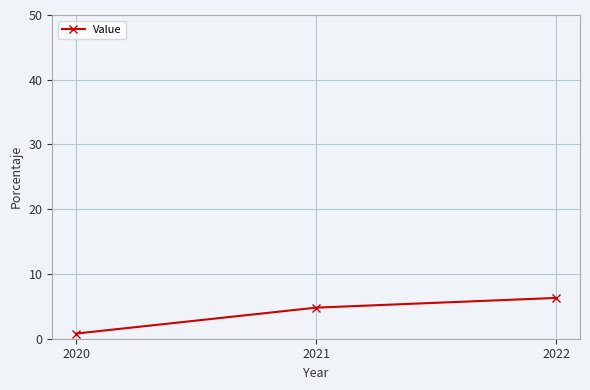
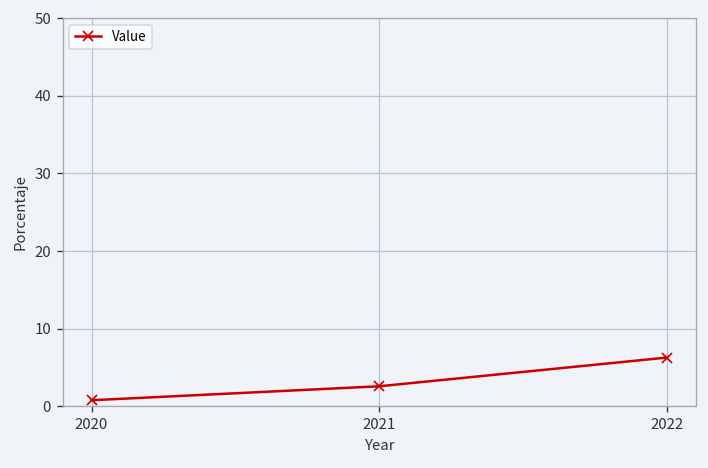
2021: 5 -> 3
